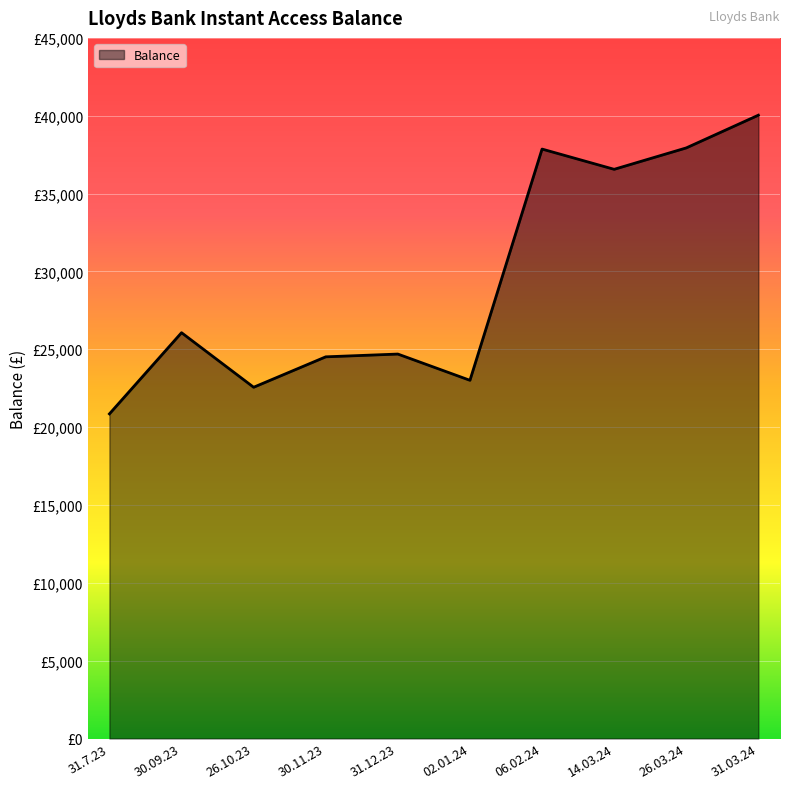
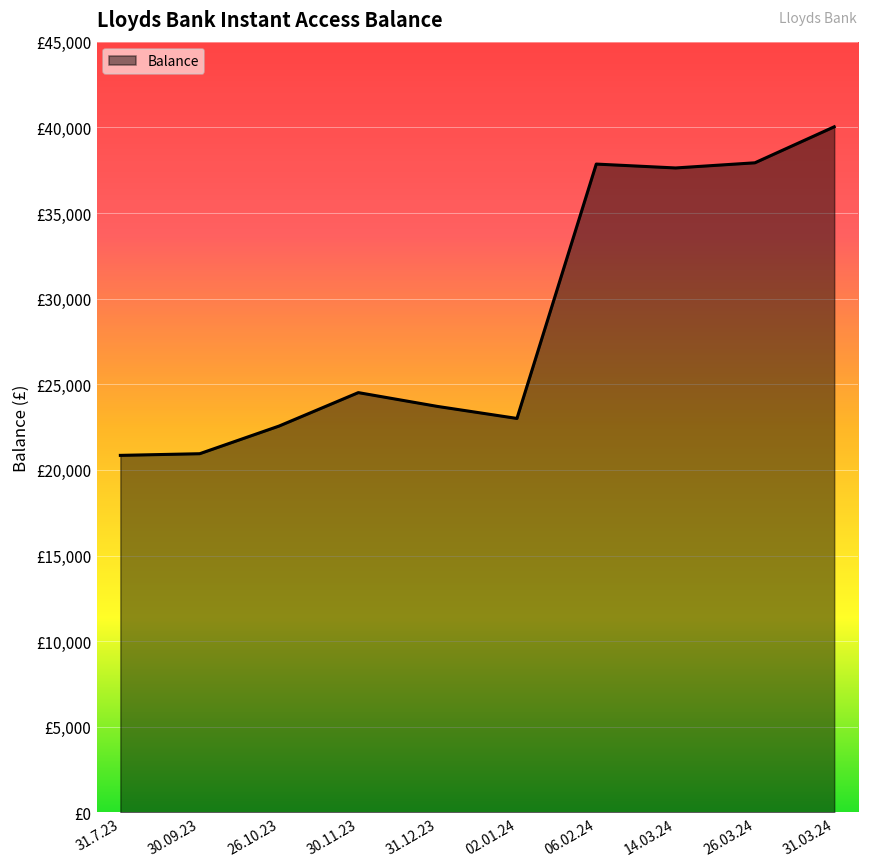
30.09.23: £26,100 -> £20,900
31.12.23: £24,700 -> £23,700
14.03.24: £36,600 -> £37,600
